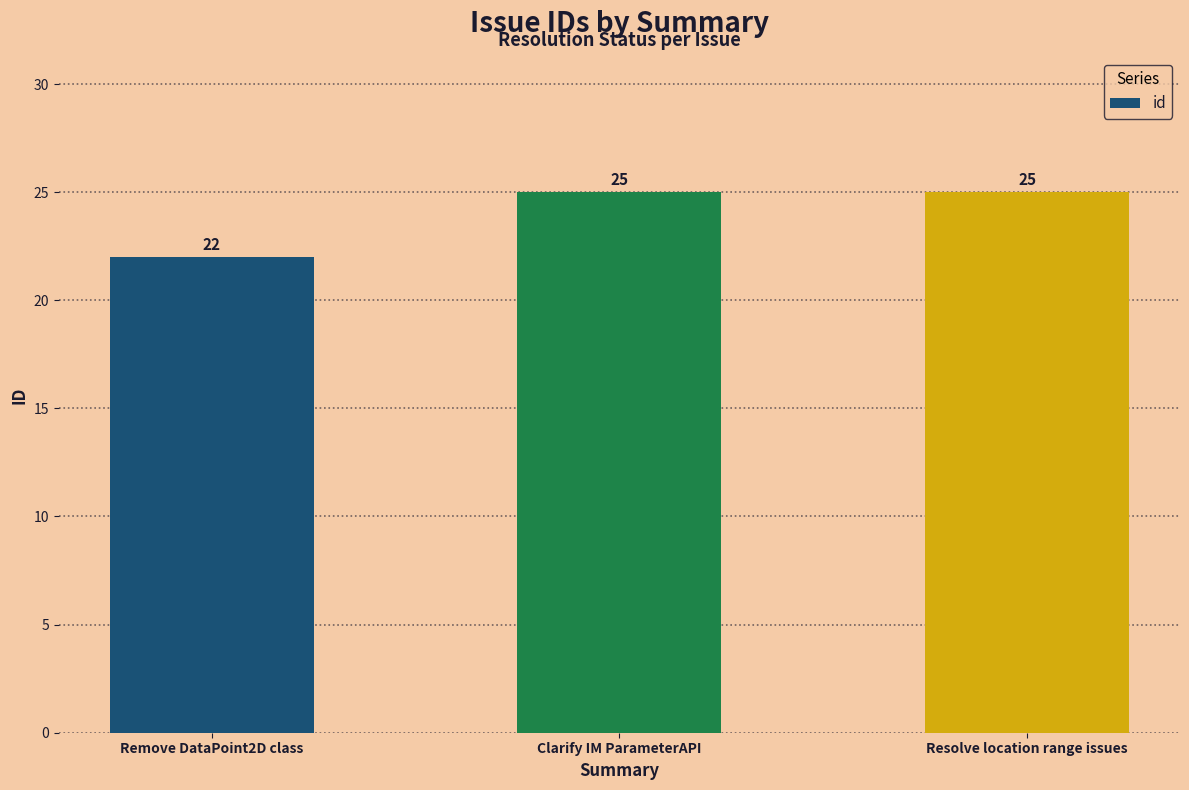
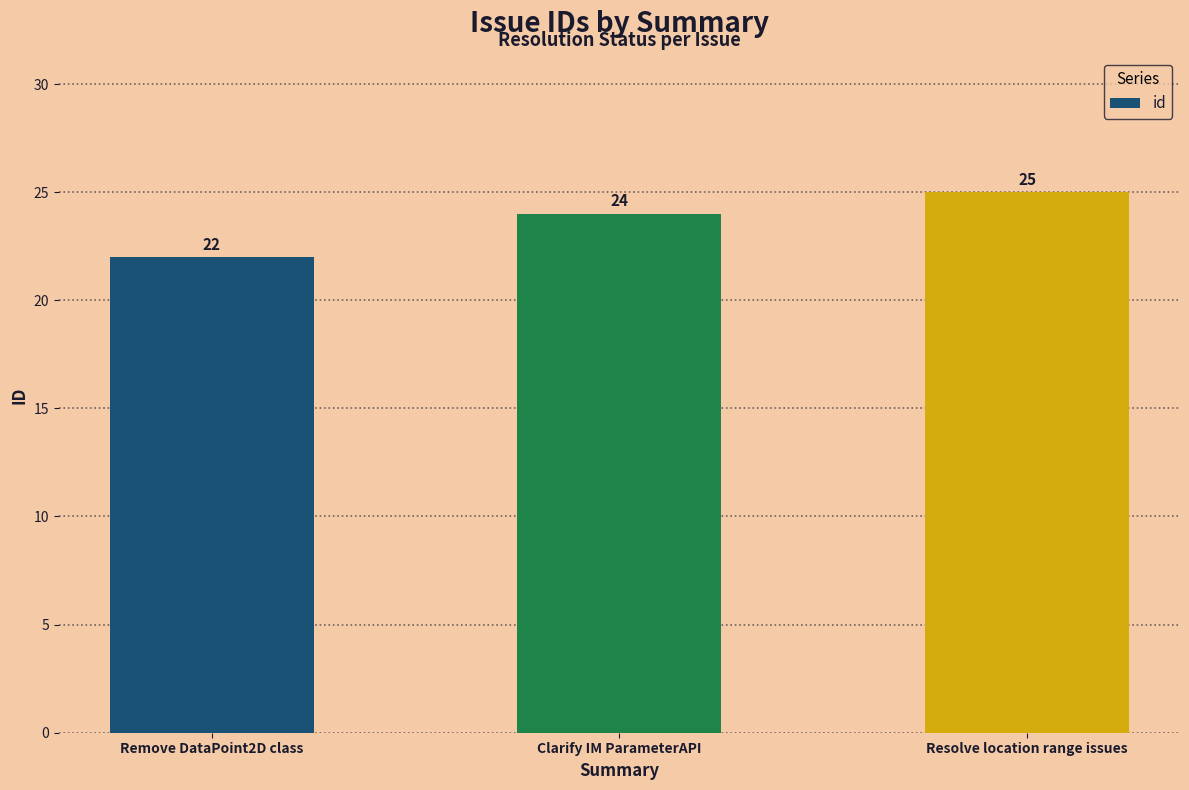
Clarify IM ParameterAPI: 25 -> 24
